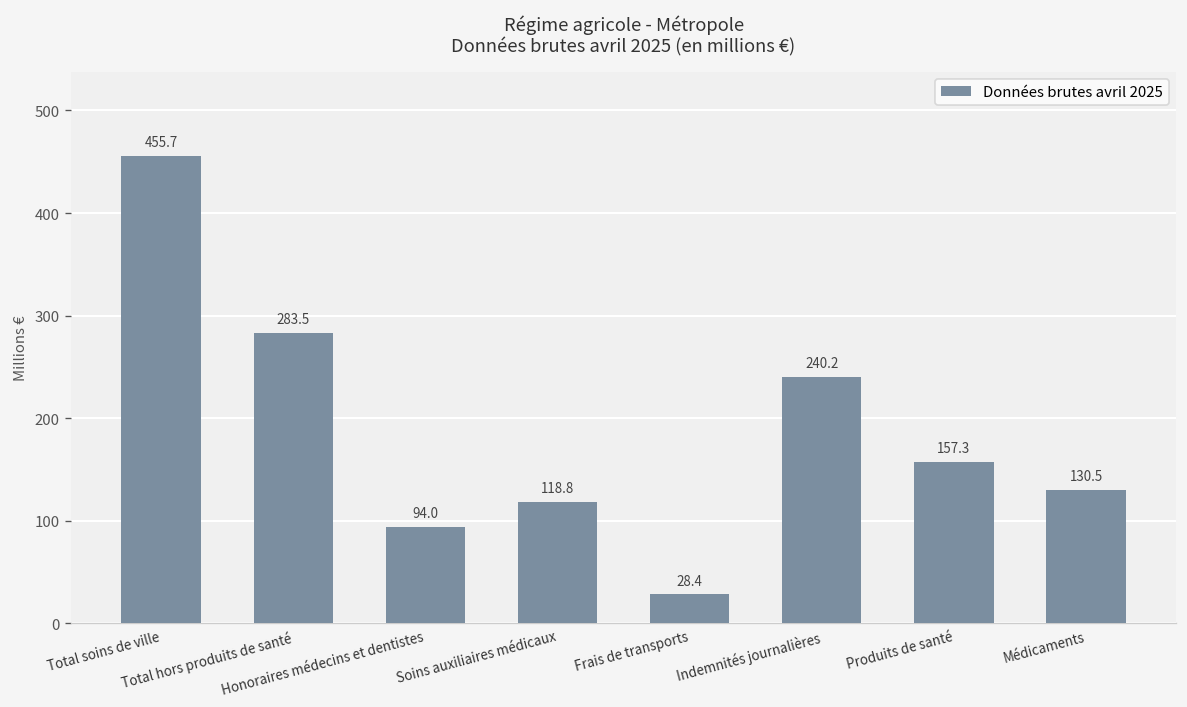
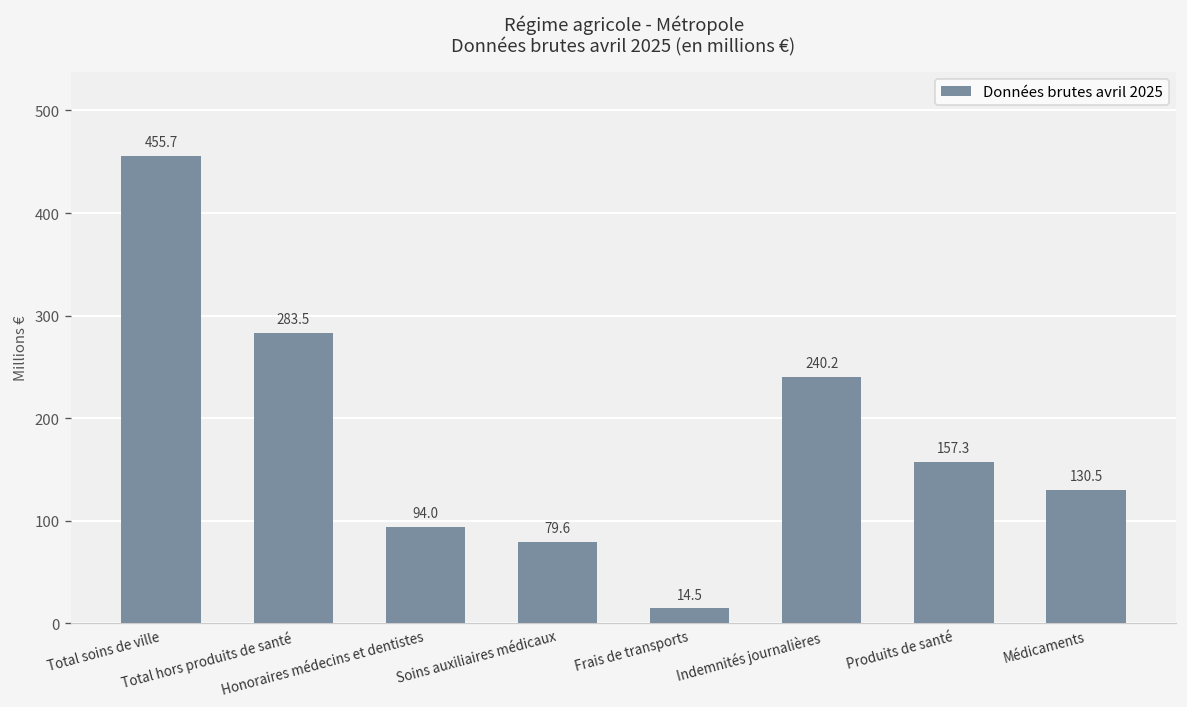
Soins auxiliaires médicaux: 118.8 -> 79.6
Frais de transports: 28.4 -> 14.5
